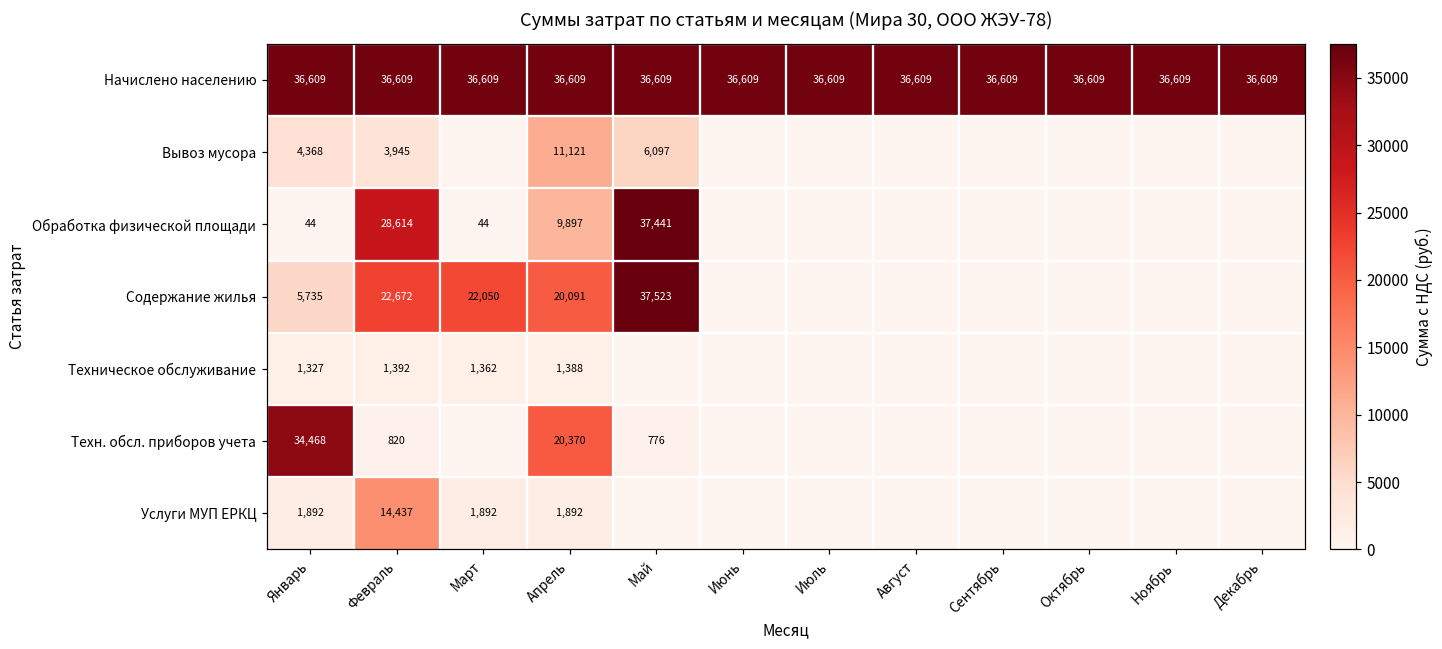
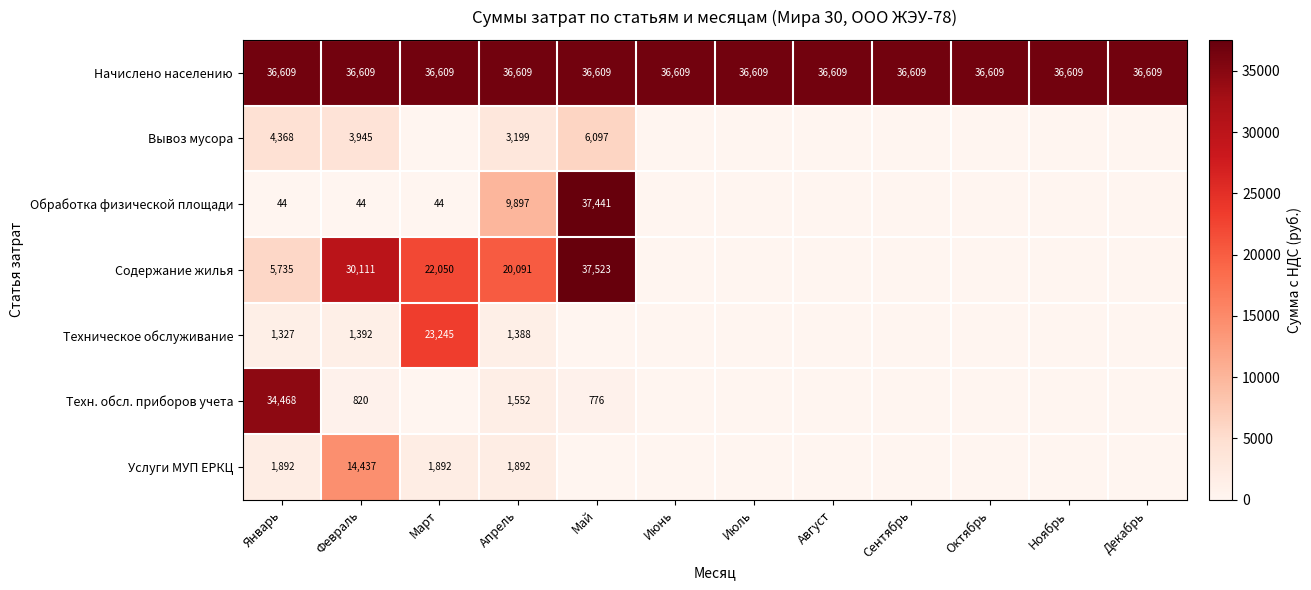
Вывоз мусора, Апрель: 11,121 -> 3,199
Обработка физической площади, Февраль: 28,614 -> 44
Содержание жилья, Февраль: 22,672 -> 30,111
Техническое обслуживание, Март: 1,362 -> 23,245
Техн. обсл. приборов учета, Апрель: 20,370 -> 1,552
